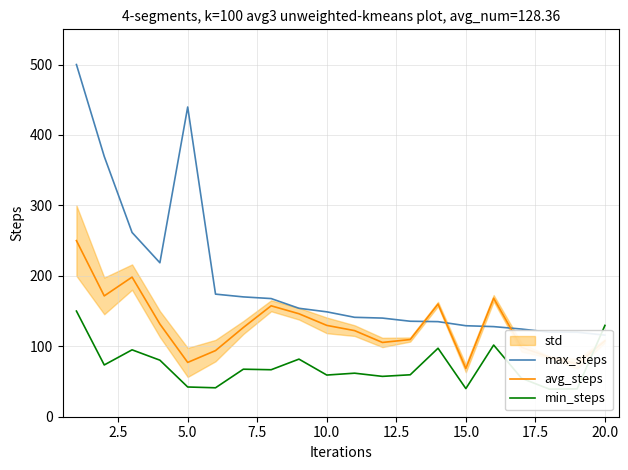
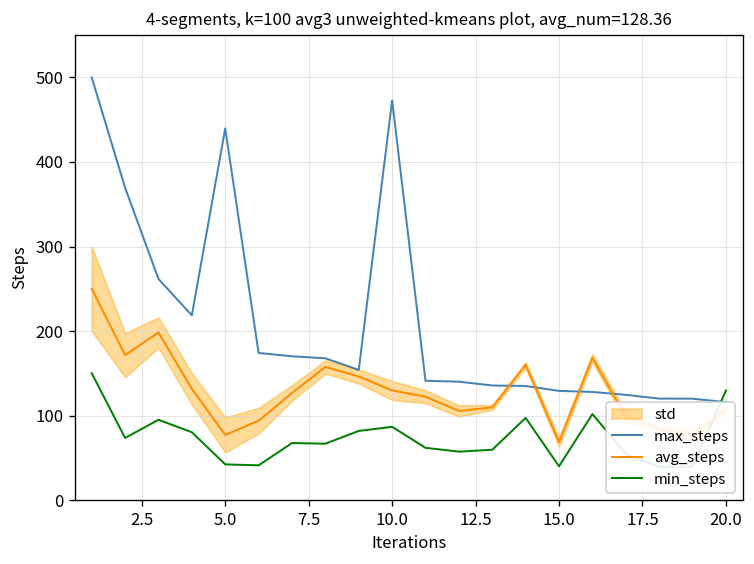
max_steps, 10.0: 150 -> 470
min_steps, 10.0: 60 -> 90
